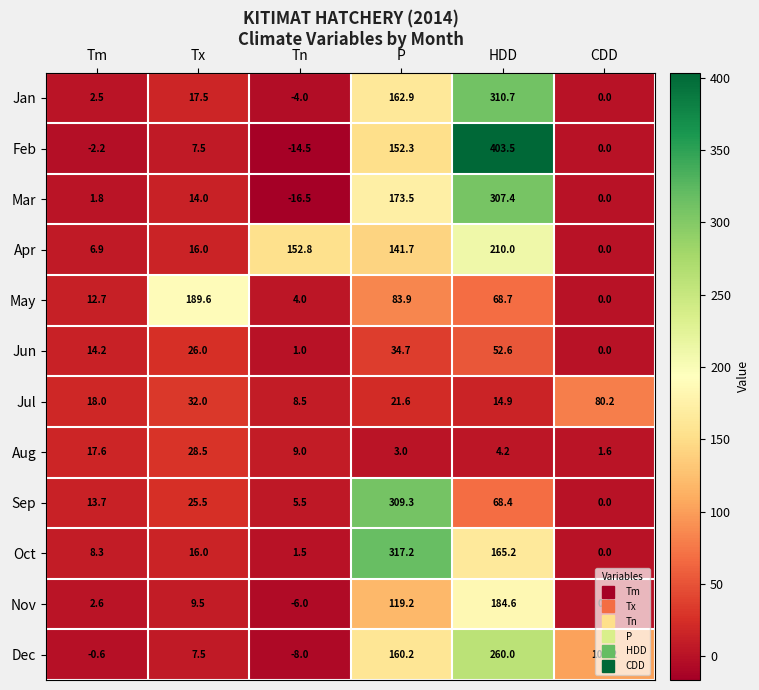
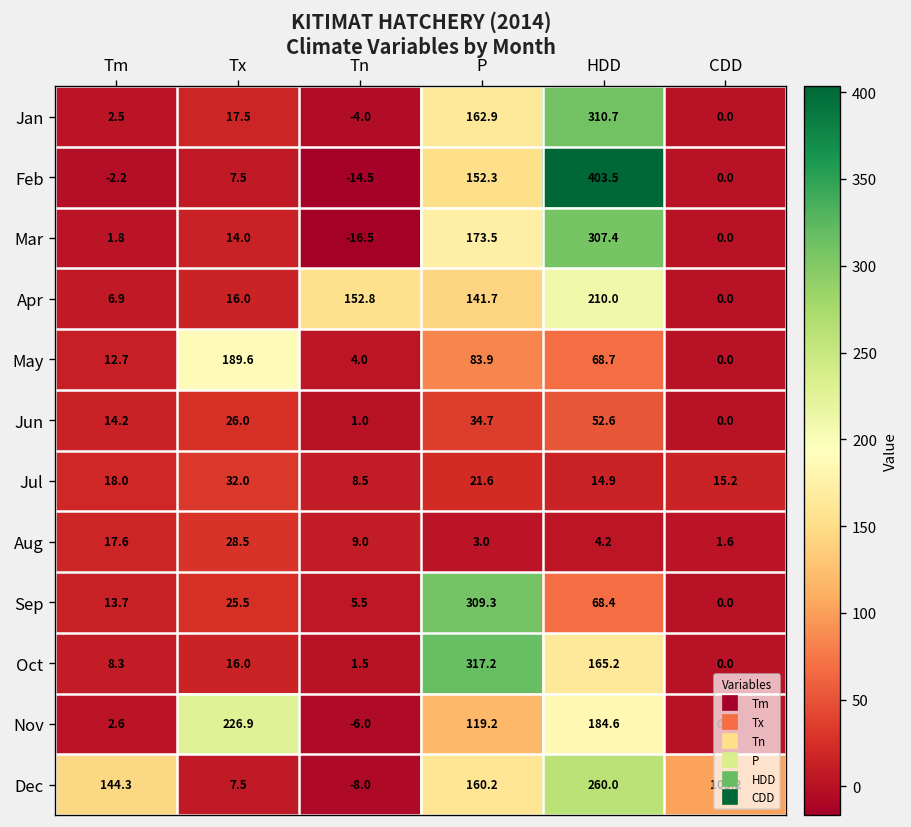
Jul, CDD: 80.2 -> 15.2
Nov, Tx: 9.5 -> 226.9
Dec, Tm: -0.6 -> 144.3
